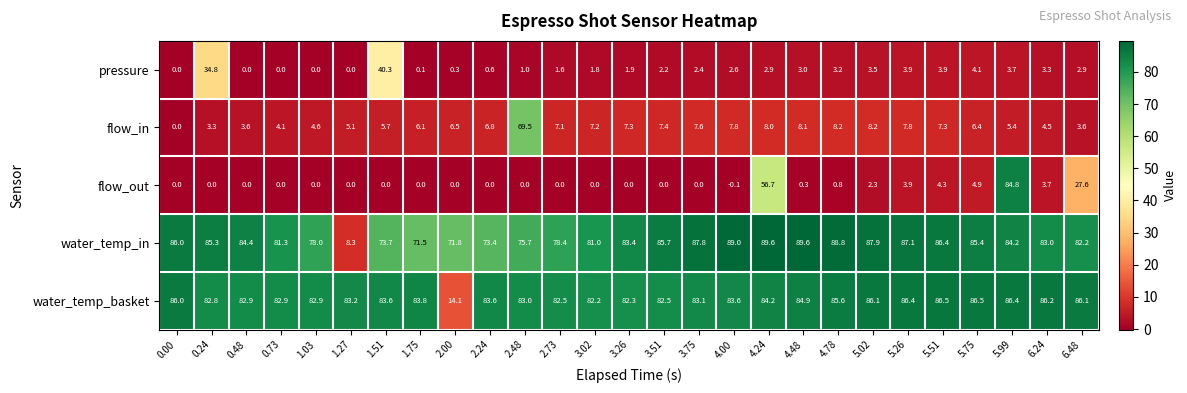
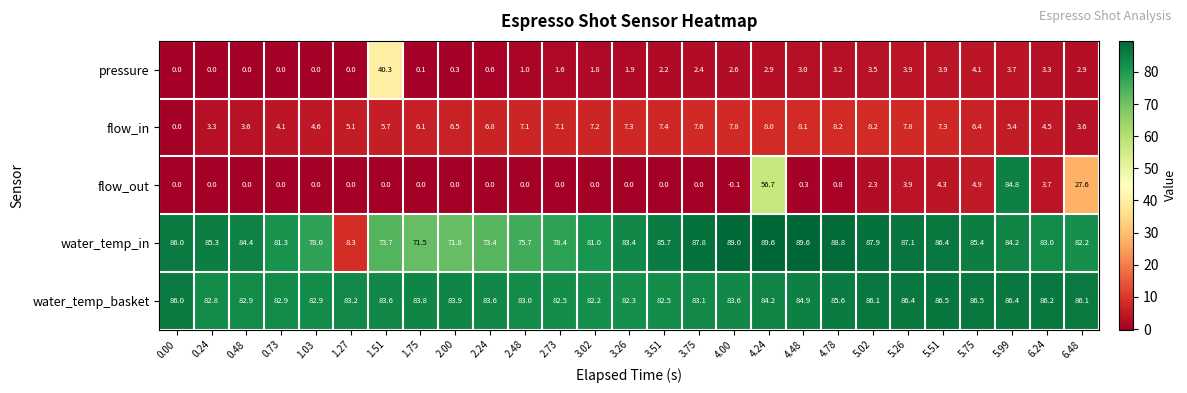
pressure, 0.24: 34.8 -> 0.0
flow_in, 2.48: 69.5 -> 7.1
water_temp_basket, 2.00: 14.1 -> 83.9
